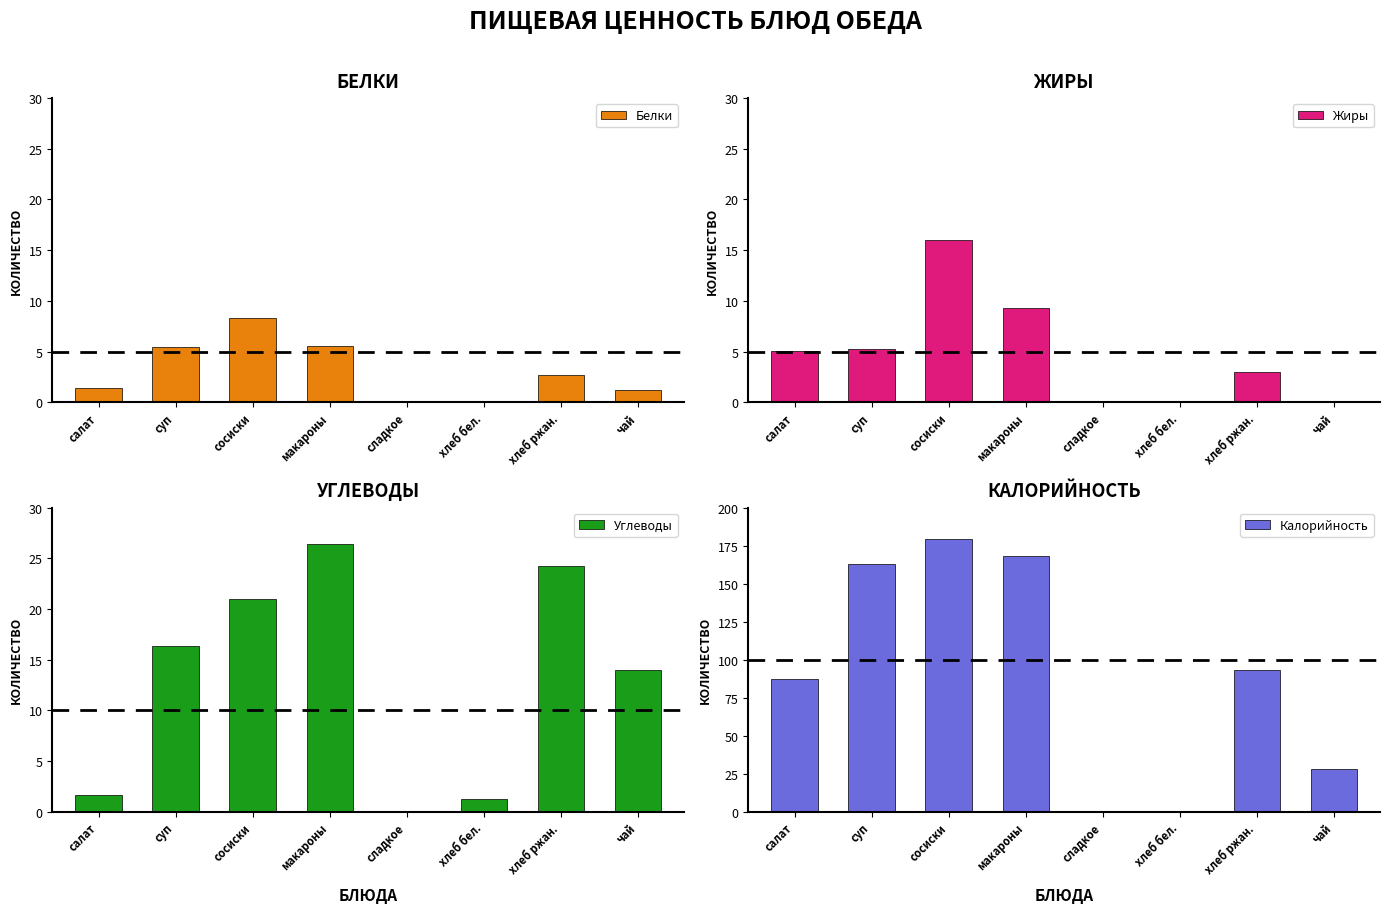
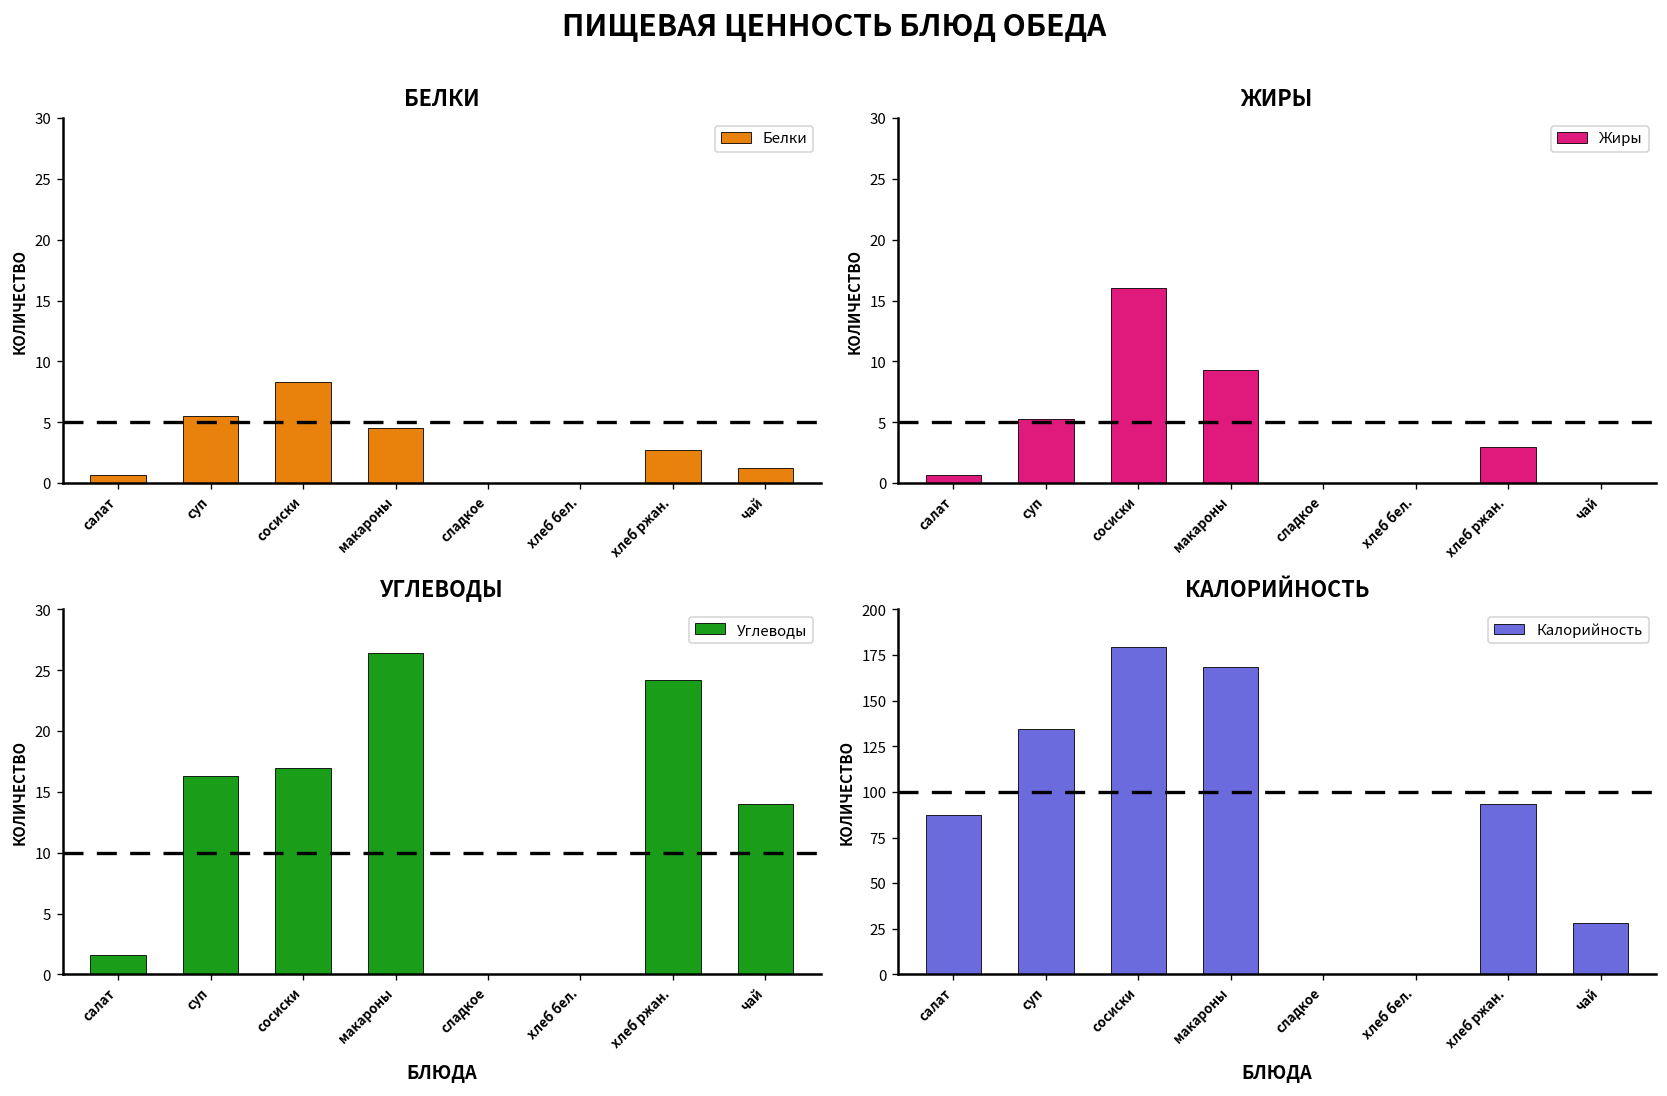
БЕЛКИ, салат: 1.4 -> 0.6
БЕЛКИ, макароны: 5.5 -> 4.5
ЖИРЫ, салат: 5.1 -> 0.6
УГЛЕВОДЫ, сосиски: 21.0 -> 17.0
УГЛЕВОДЫ, хлеб бел.: 1.2 -> 0.0
КАЛОРИЙНОСТЬ, суп: 163 -> 135
